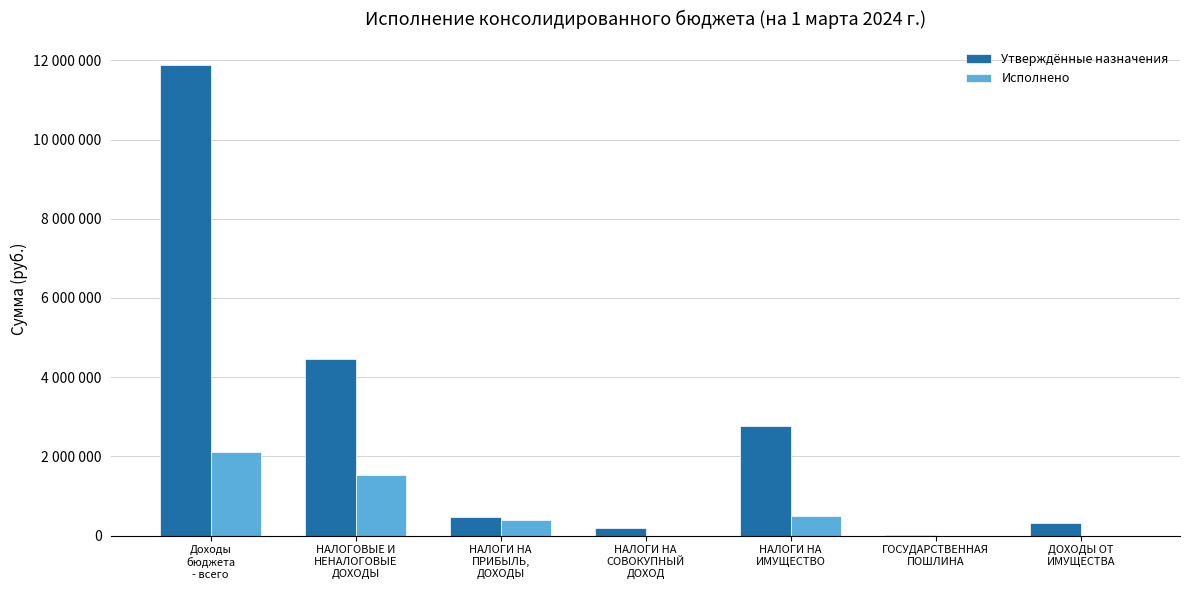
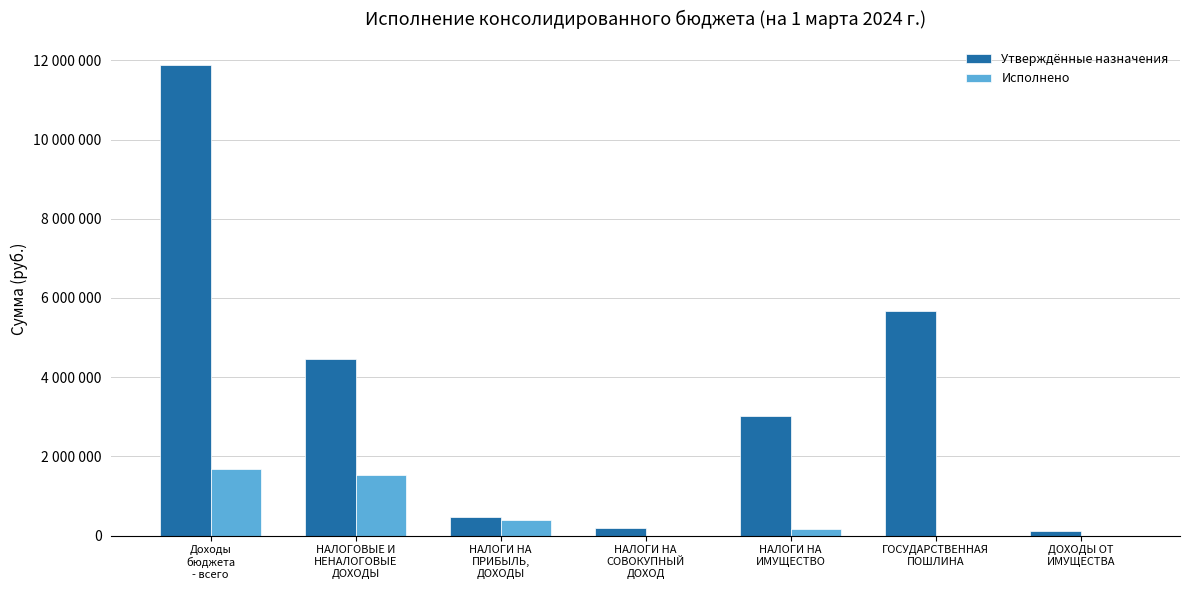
Исполнено, Доходы бюджета - всего: 2100000 -> 1700000
Утверждённые назначения, НАЛОГИ НА ИМУЩЕСТВО: 2800000 -> 3000000
Исполнено, НАЛОГИ НА ИМУЩЕСТВО: 500000 -> 200000
Утверждённые назначения, ГОСУДАРСТВЕННАЯ ПОШЛИНА: 0 -> 5700000
Утверждённые назначения, ДОХОДЫ ОТ ИМУЩЕСТВА: 300000 -> 100000
